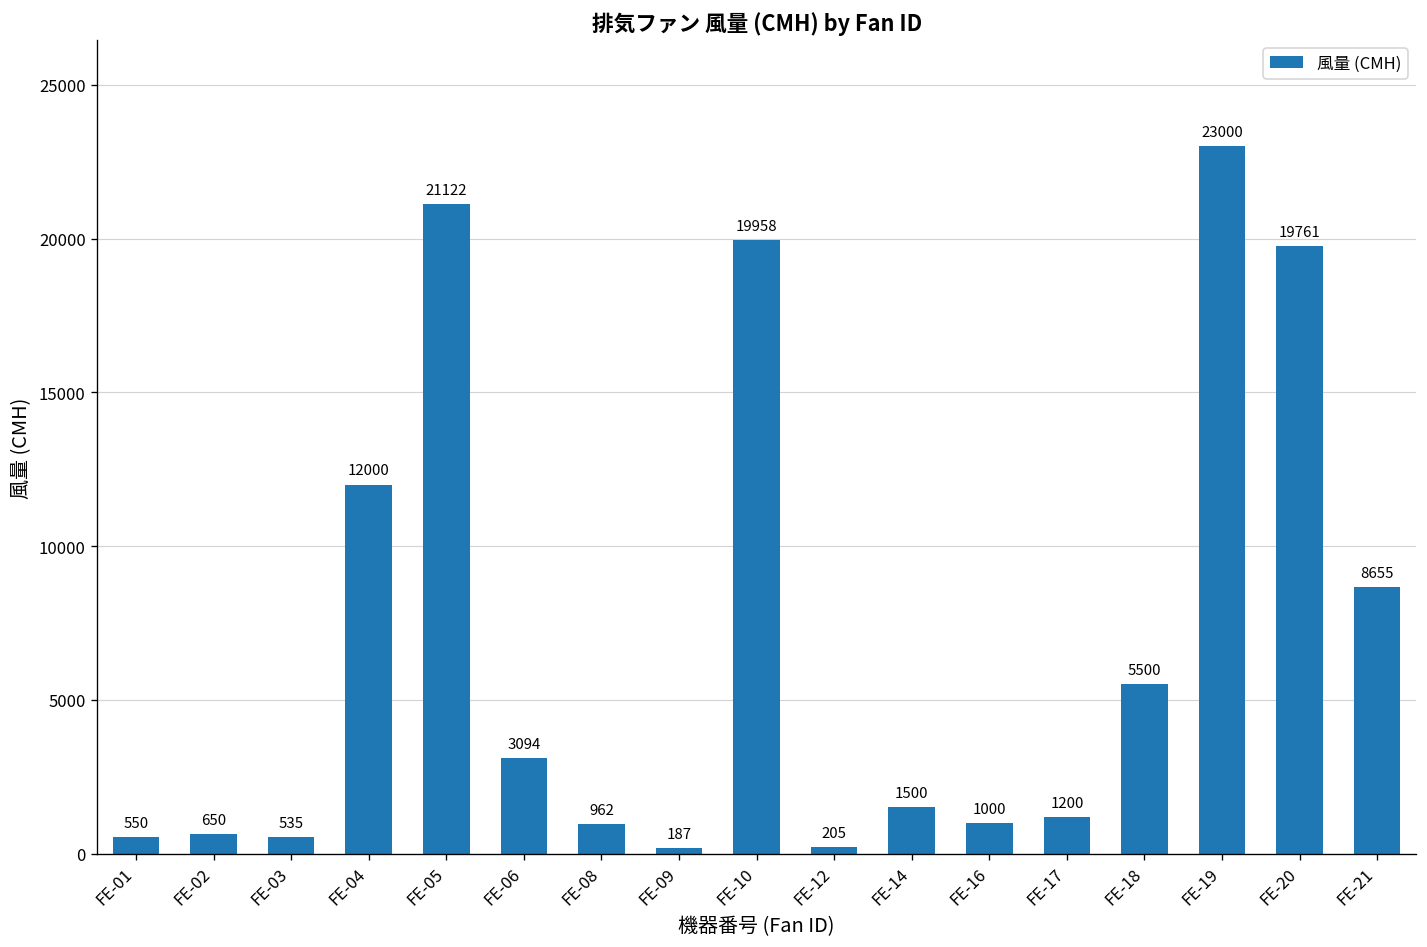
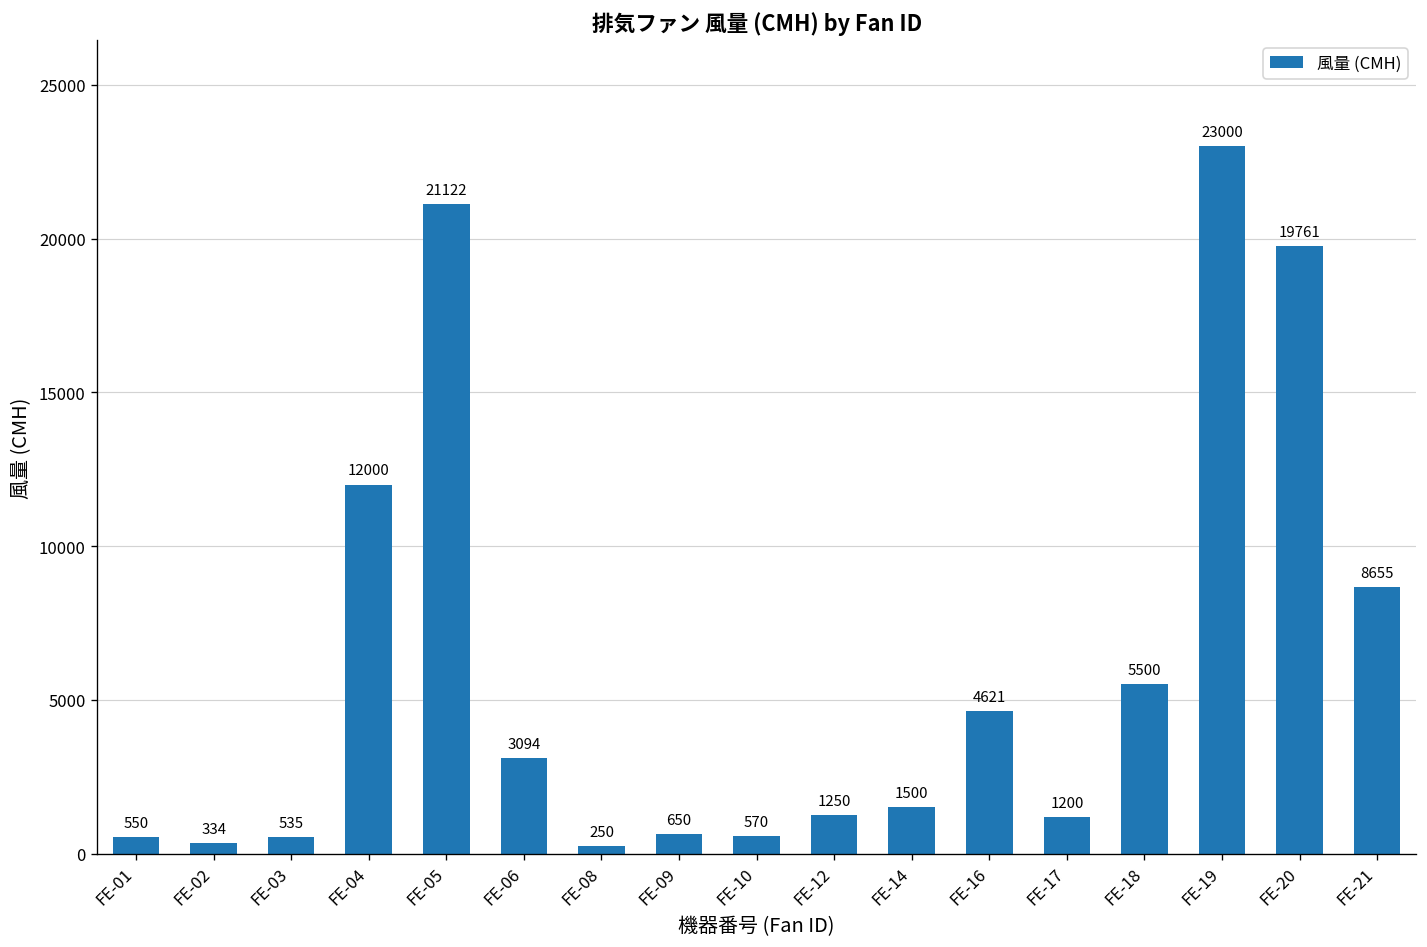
FE-02: 650 -> 334
FE-08: 962 -> 250
FE-09: 187 -> 650
FE-10: 19958 -> 570
FE-12: 205 -> 1250
FE-16: 1000 -> 4621
